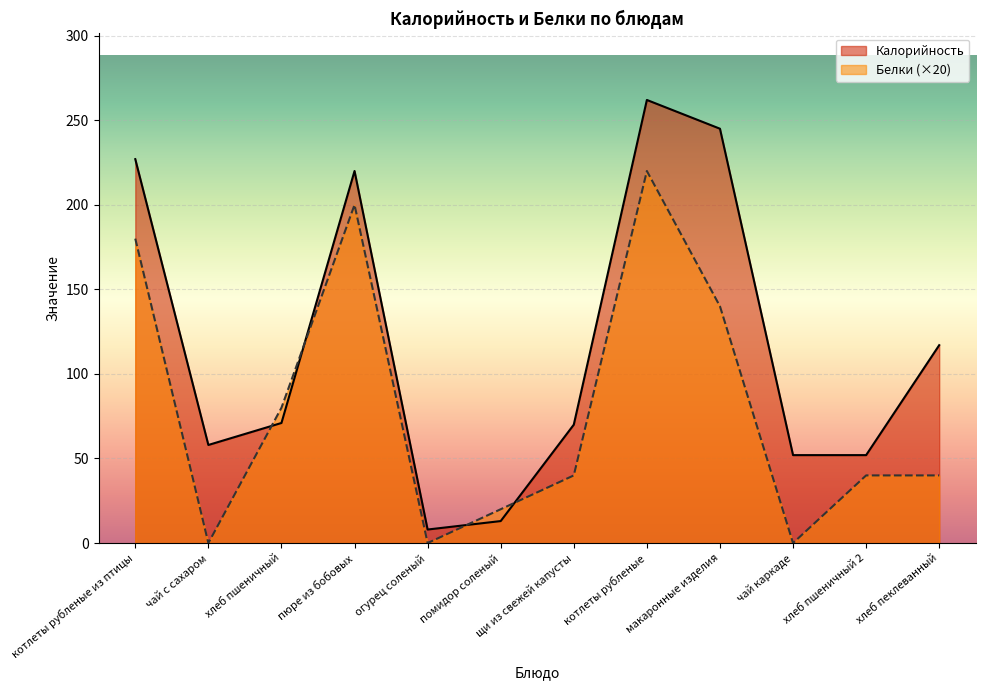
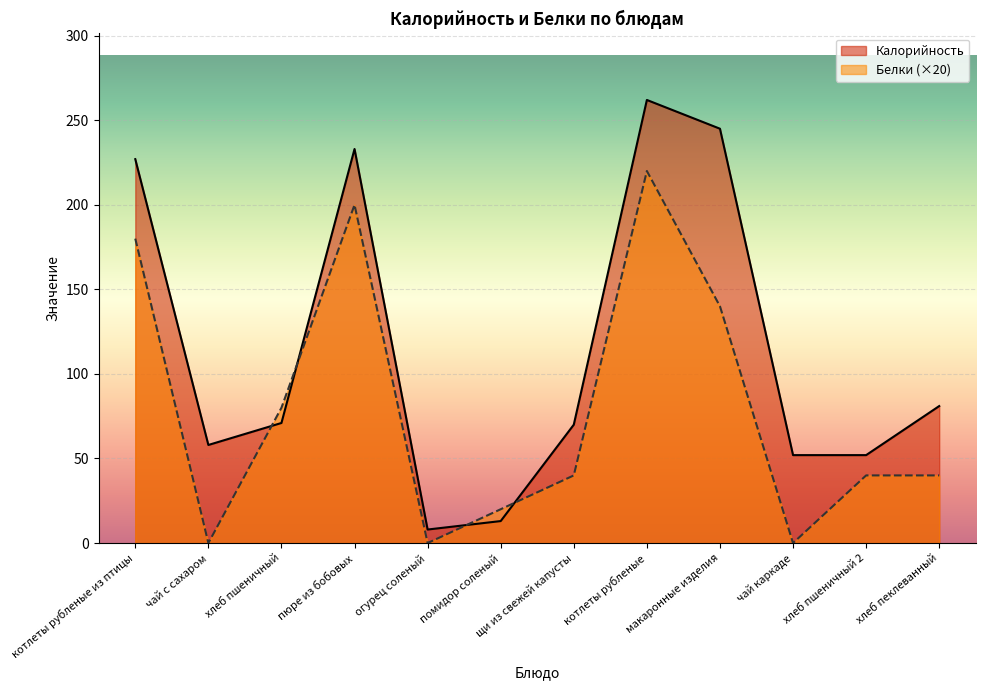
Калорийность, пюре из бобовых: 220 -> 233
Калорийность, хлеб пеклеванный: 117 -> 81
